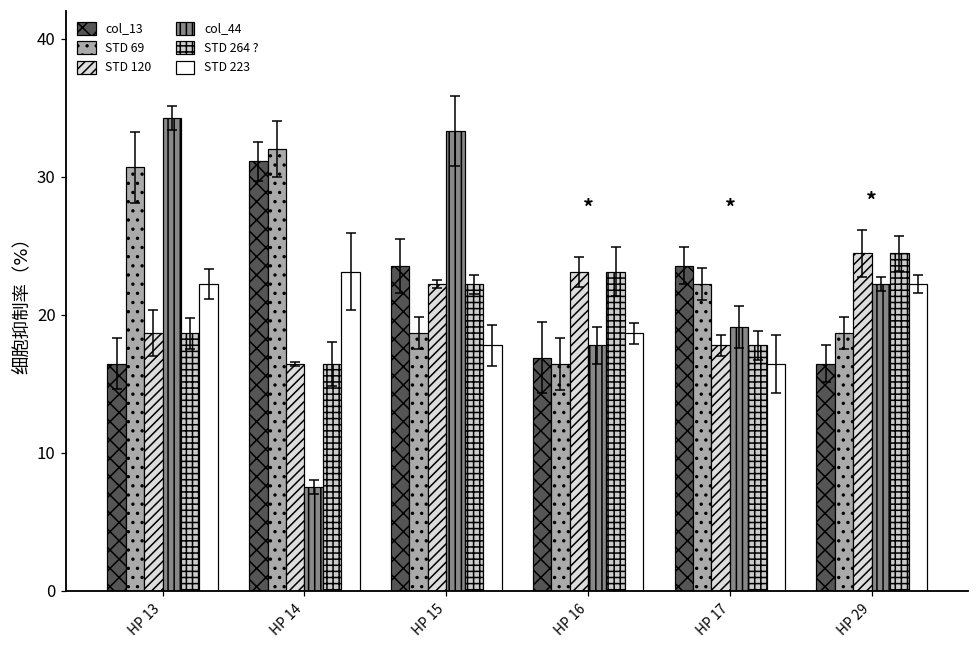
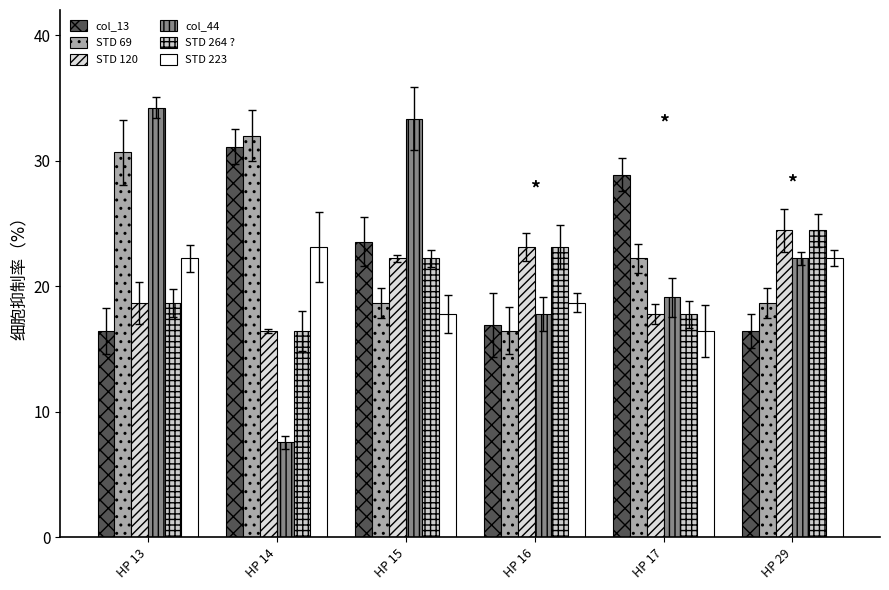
col_13, HP 17: 23.6 -> 28.9
